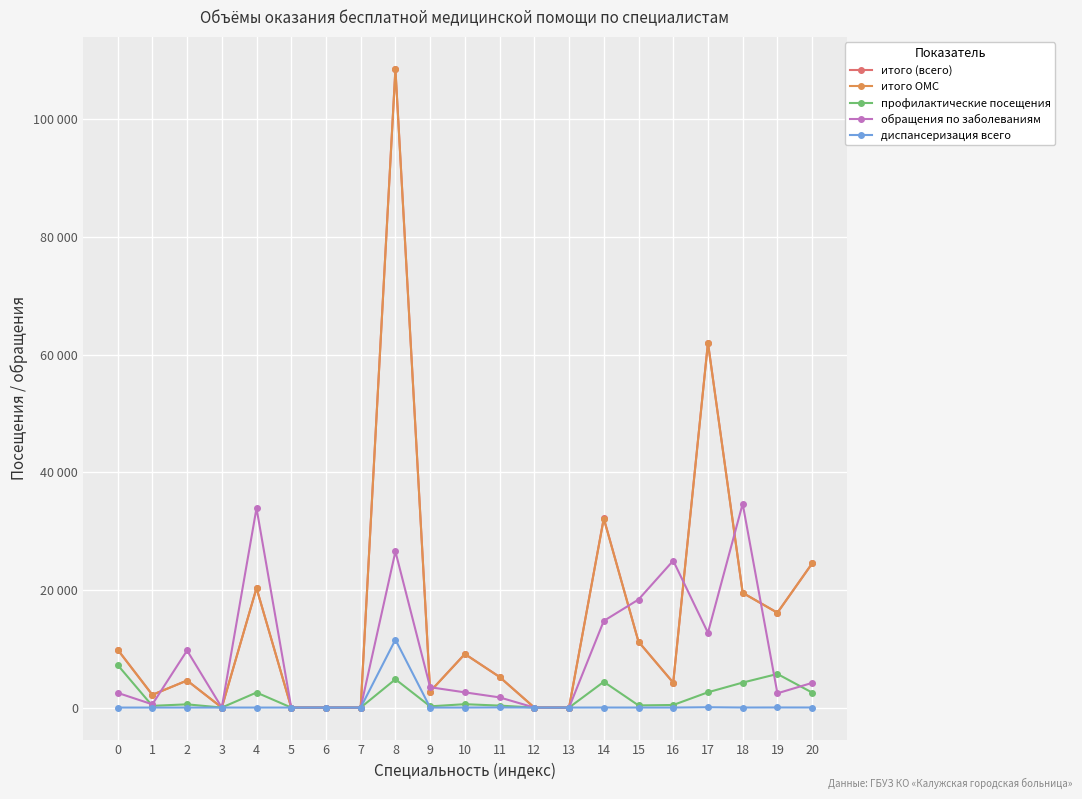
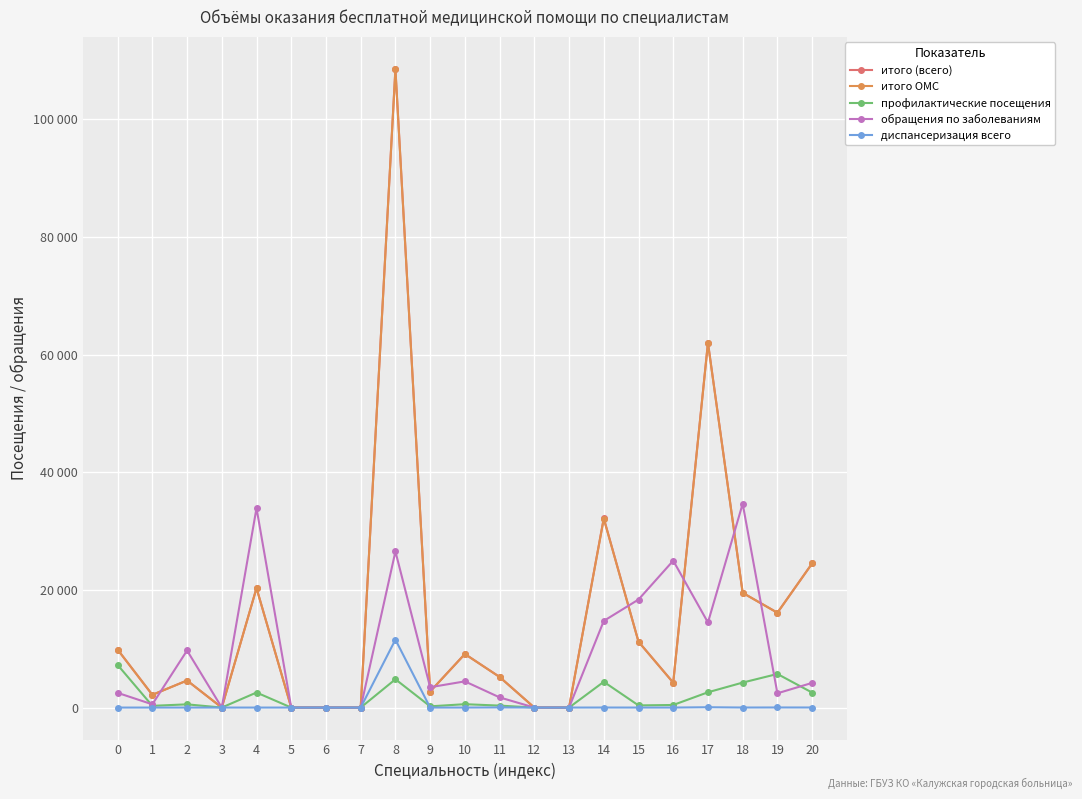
обращения по заболеваниям, 10: 3000 -> 4000
обращения по заболеваниям, 17: 13000 -> 14000
